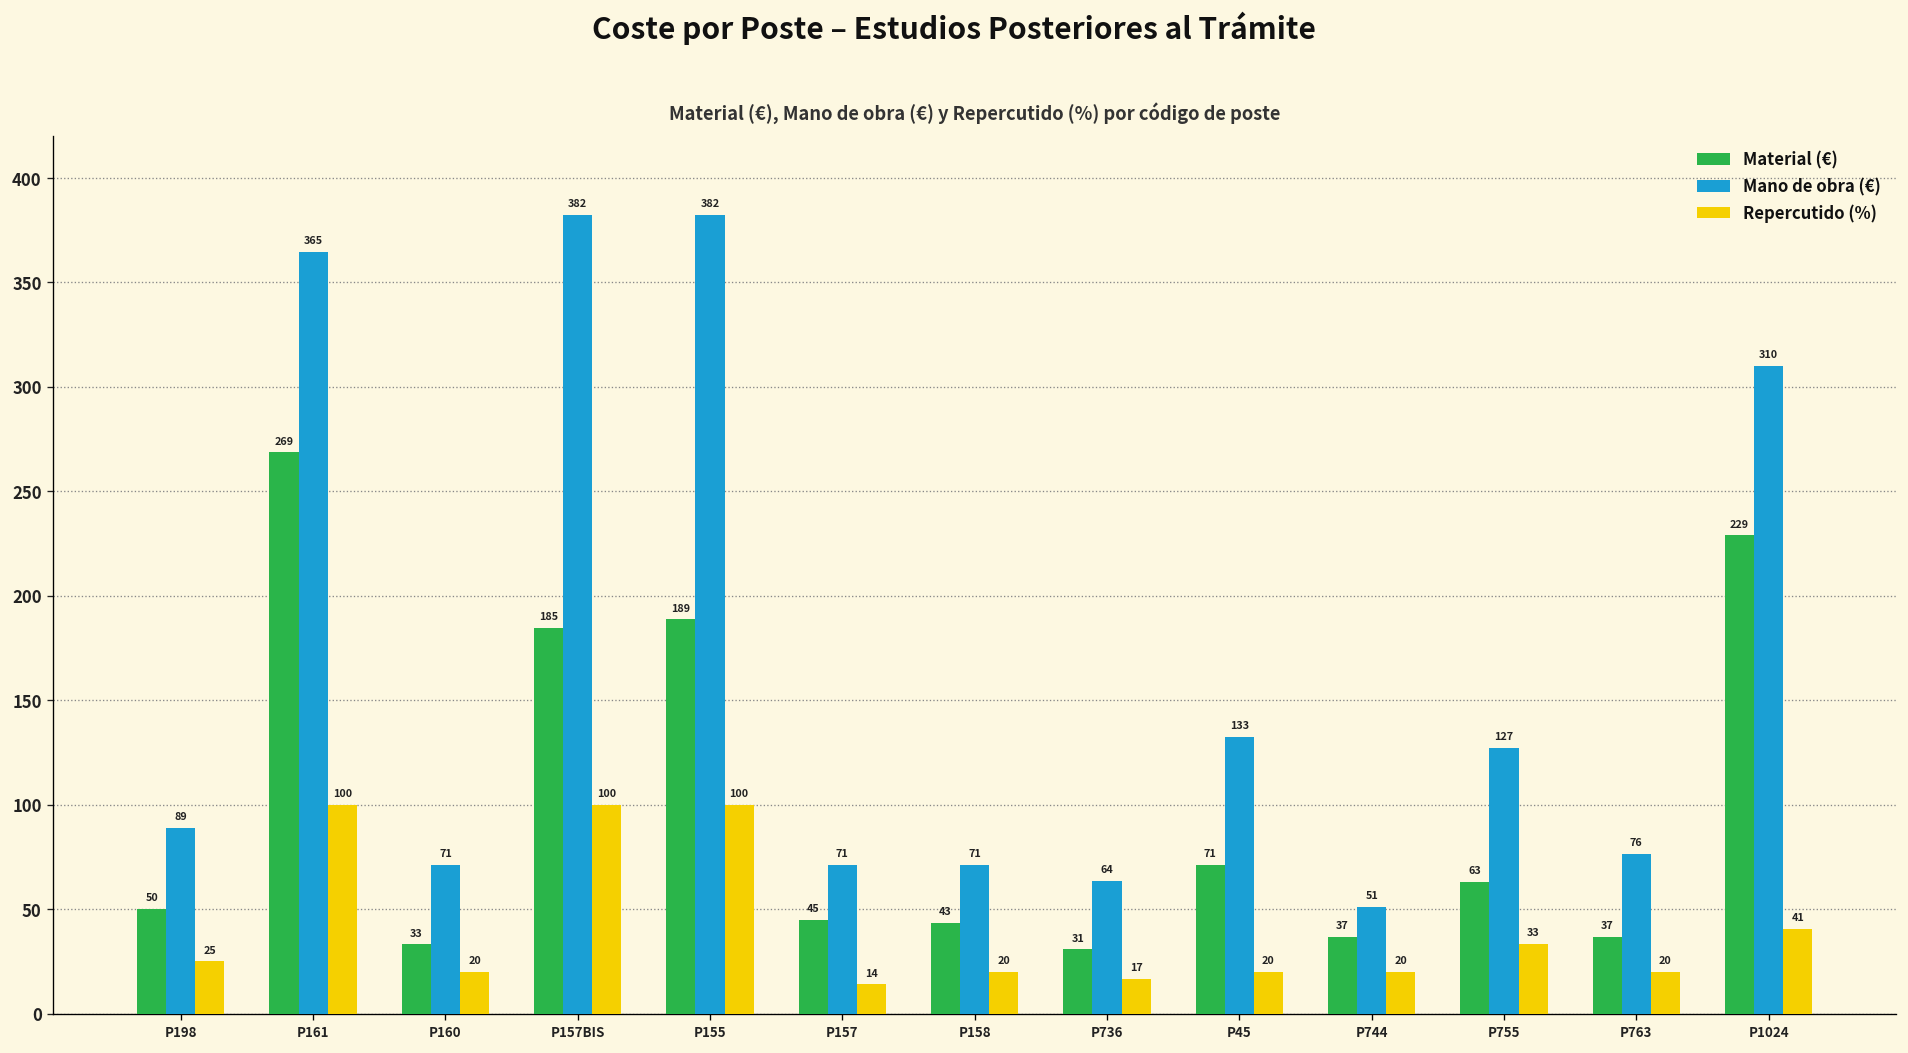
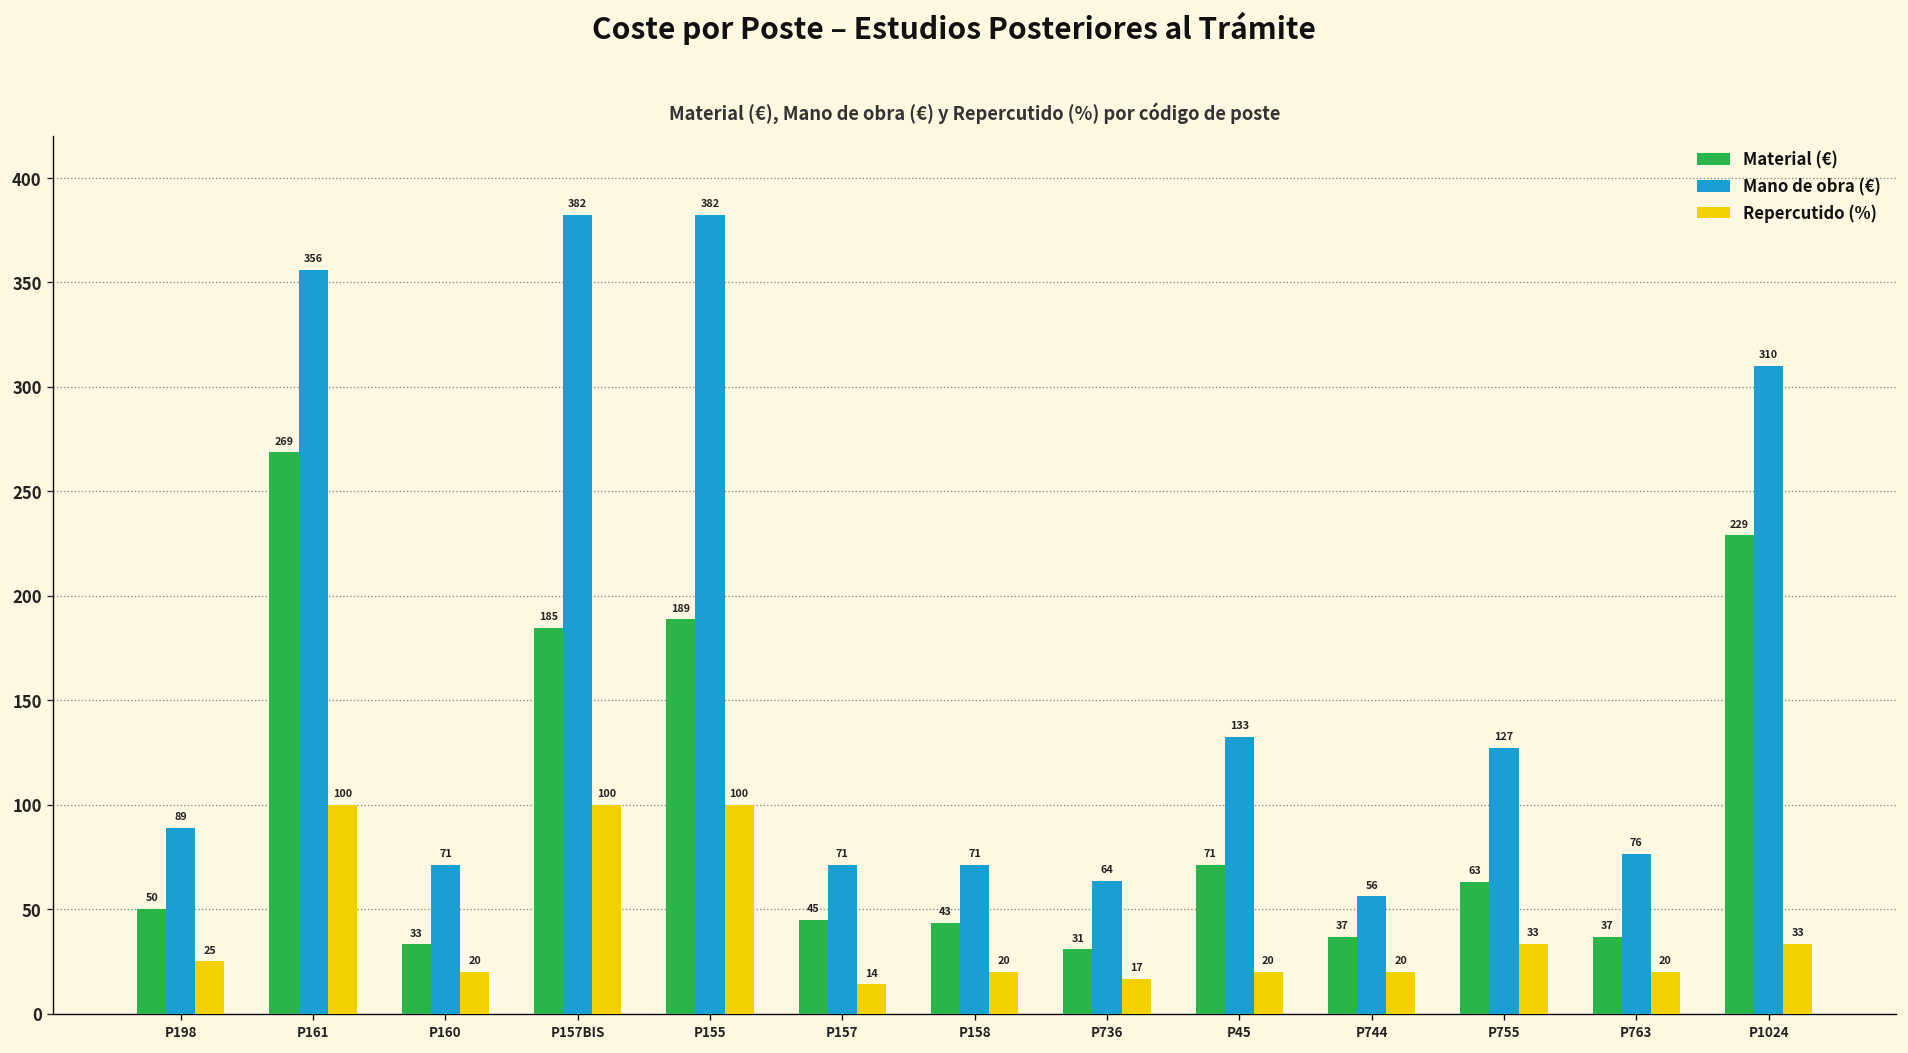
Mano de obra (€), P161: 365 -> 356
Mano de obra (€), P744: 51 -> 56
Repercutido (%), P1024: 41 -> 33
